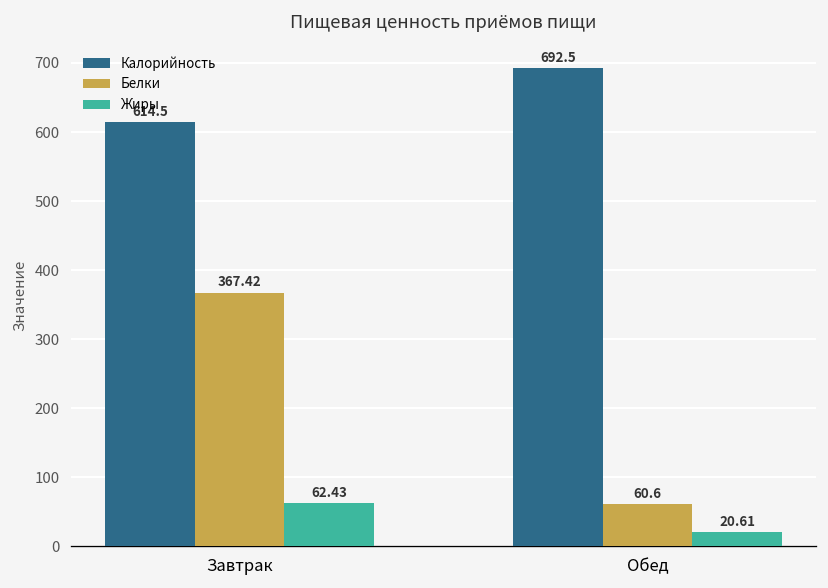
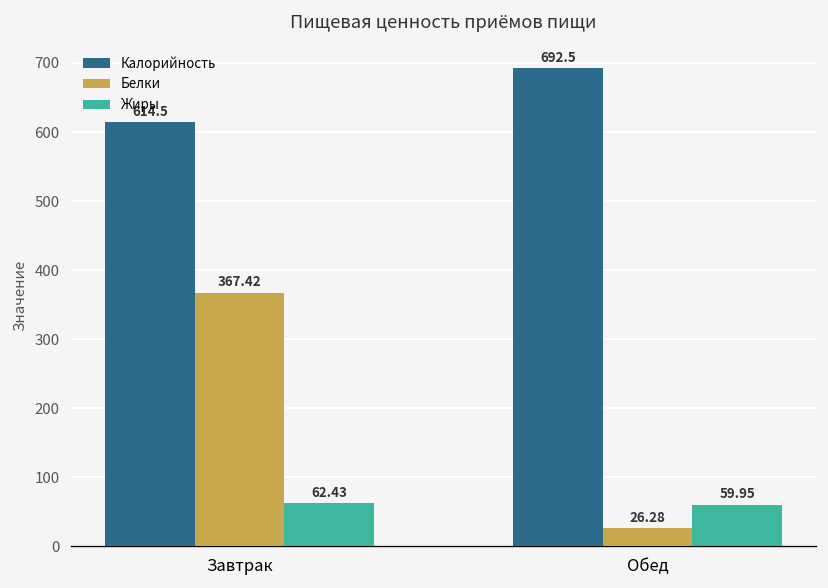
Белки, Обед: 60.6 -> 26.28
Жиры, Обед: 20.61 -> 59.95
